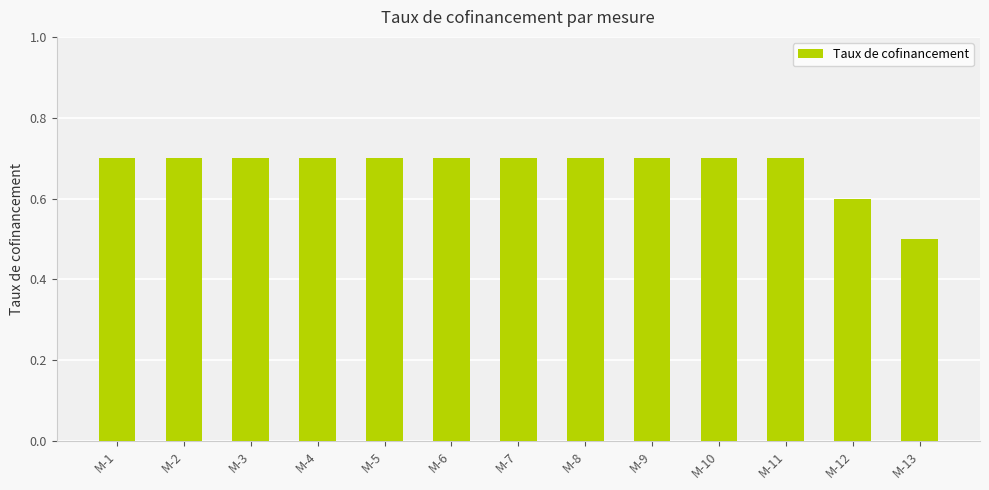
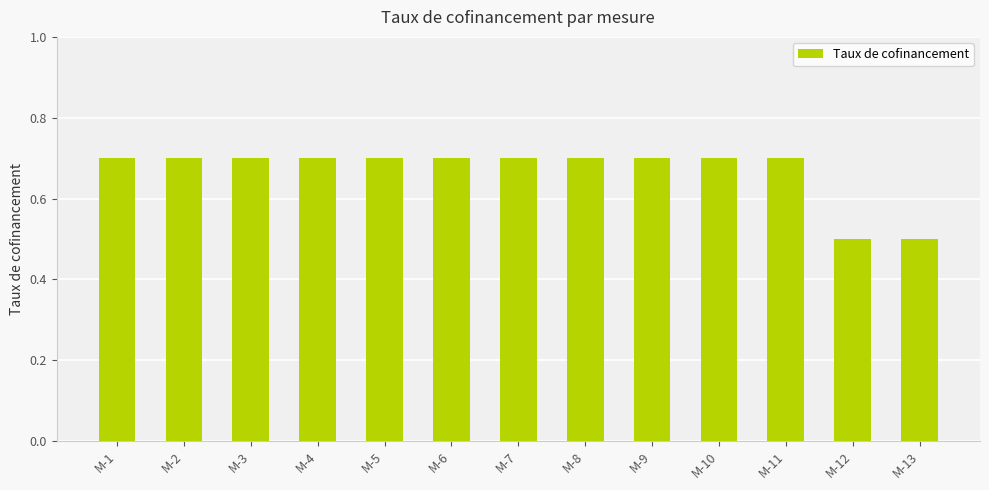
M-12: 0.6 -> 0.5
